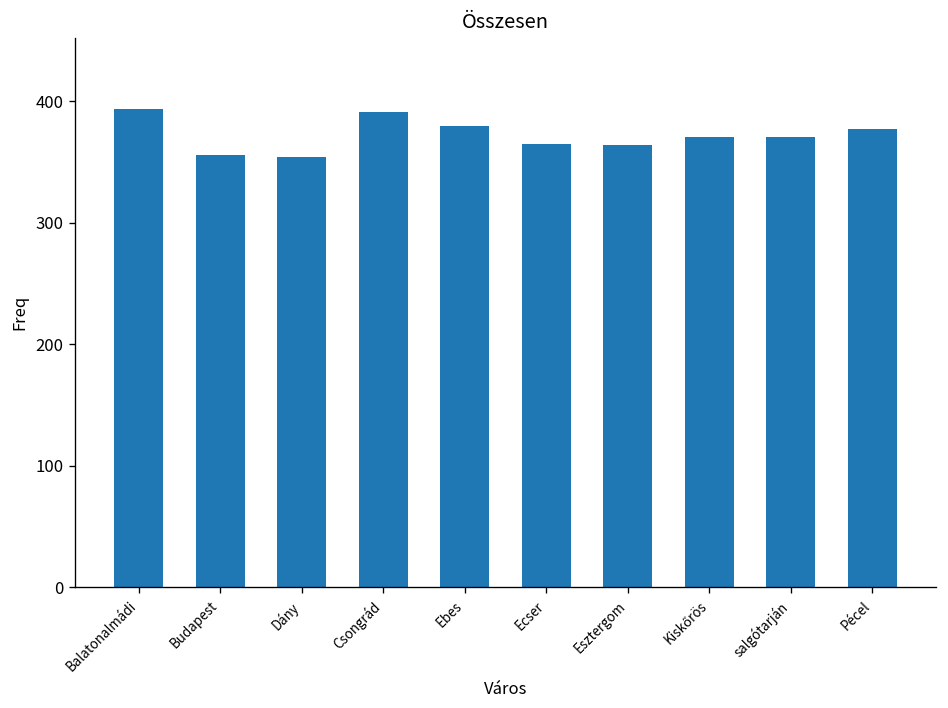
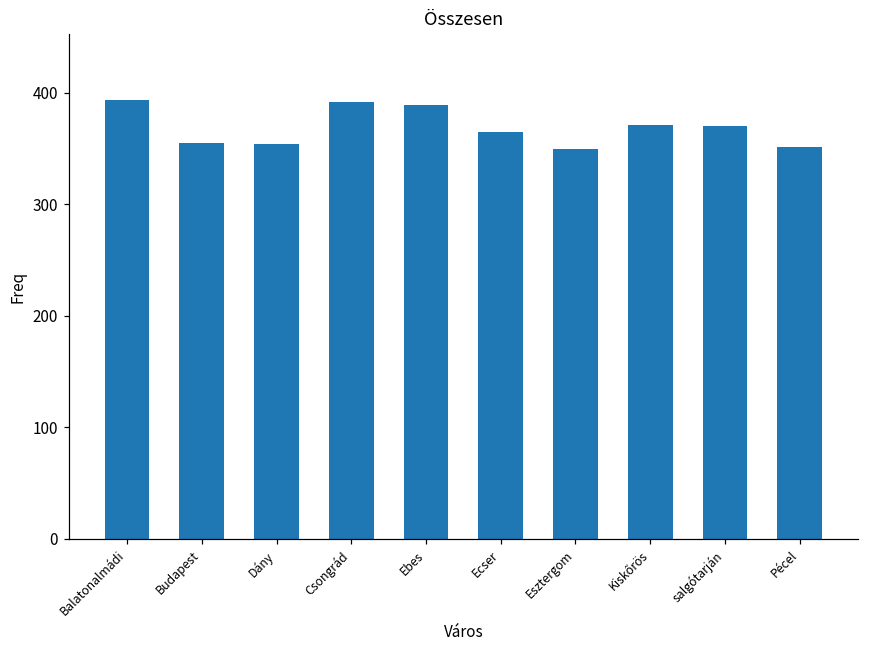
Ebes: 380 -> 389
Esztergom: 365 -> 350
Pécel: 377 -> 352
